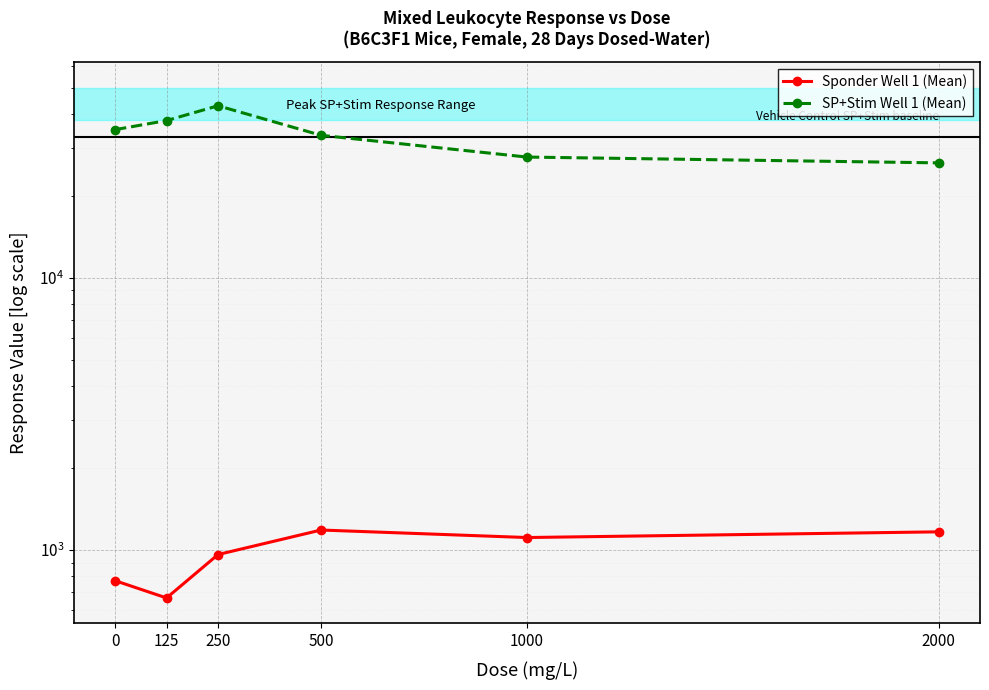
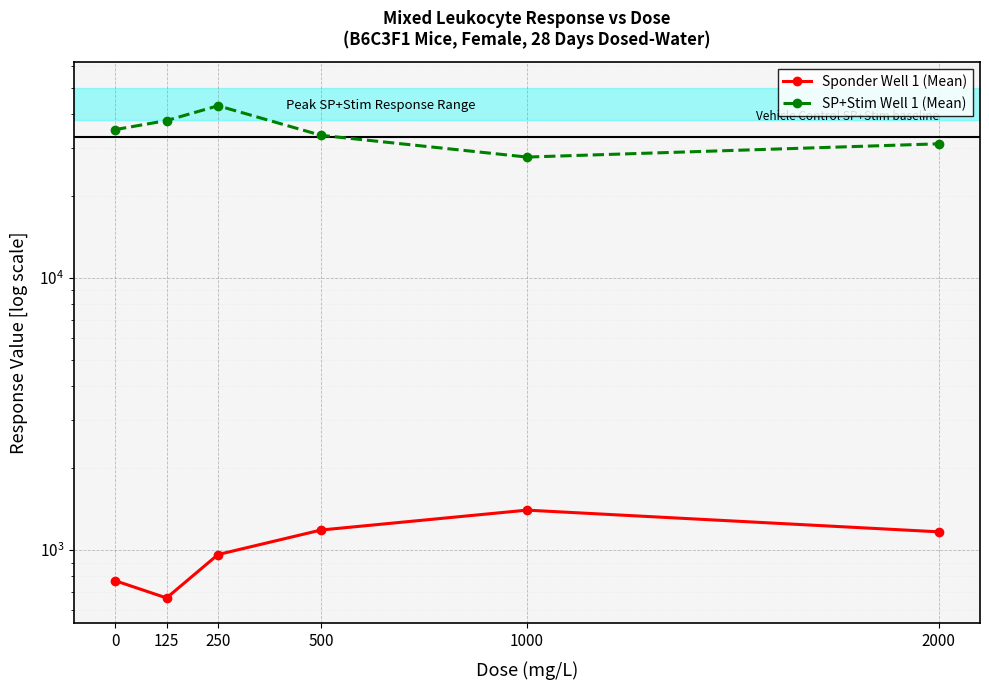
Sponder Well 1 (Mean), 1000: 1110 -> 1400
SP+Stim Well 1 (Mean), 2000: 26000 -> 31000
